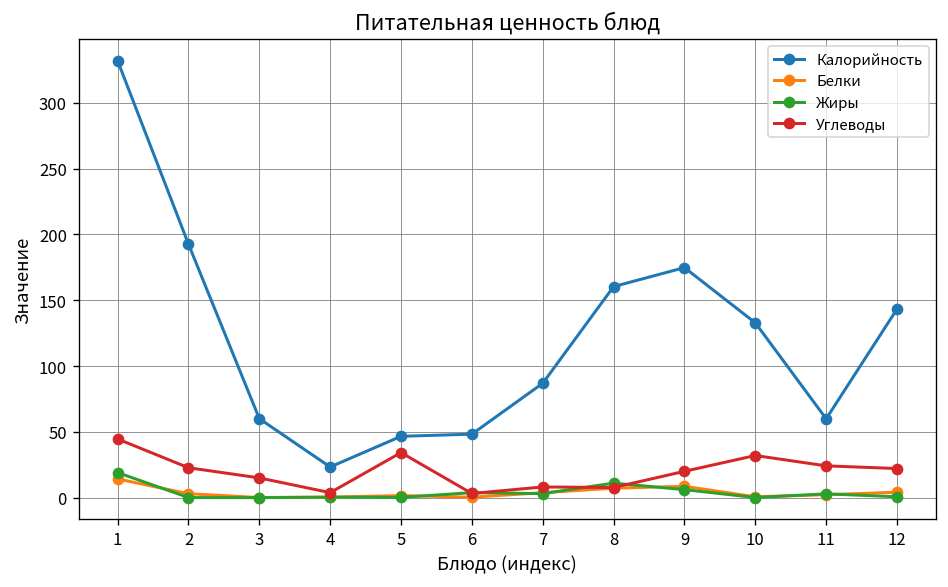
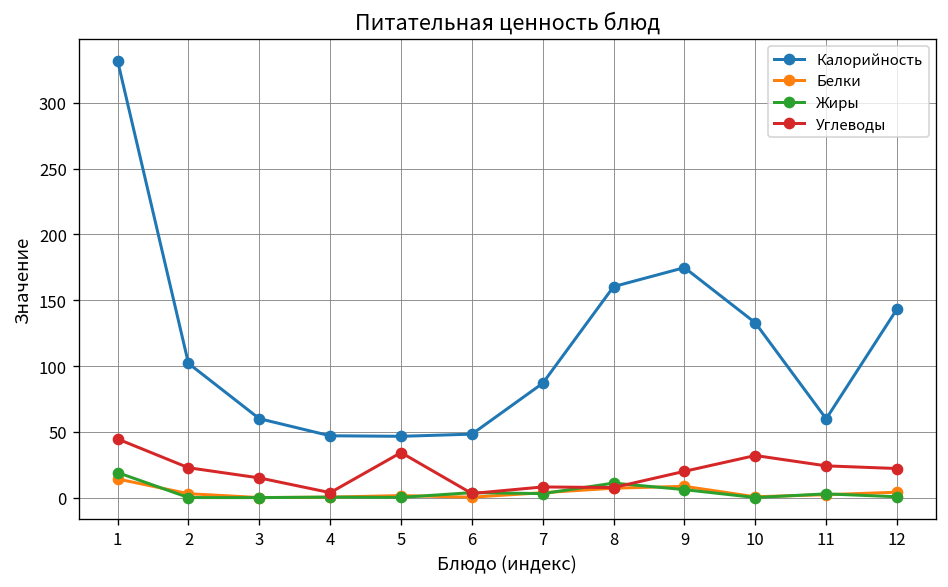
Калорийность, 2: 193 -> 102
Калорийность, 4: 23 -> 47
